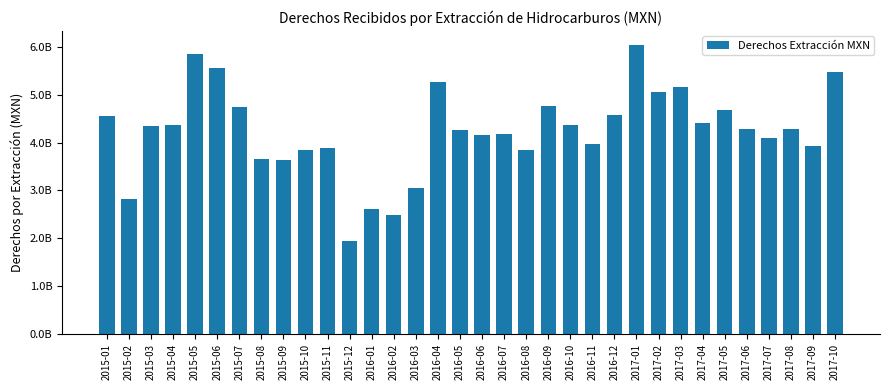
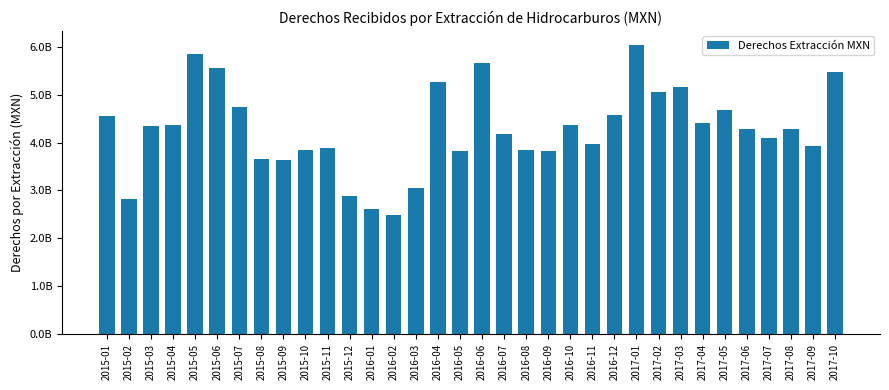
2015-12: 2000000000 -> 2900000000
2016-05: 4300000000 -> 3800000000
2016-06: 4200000000 -> 5700000000
2016-09: 4800000000 -> 3800000000
